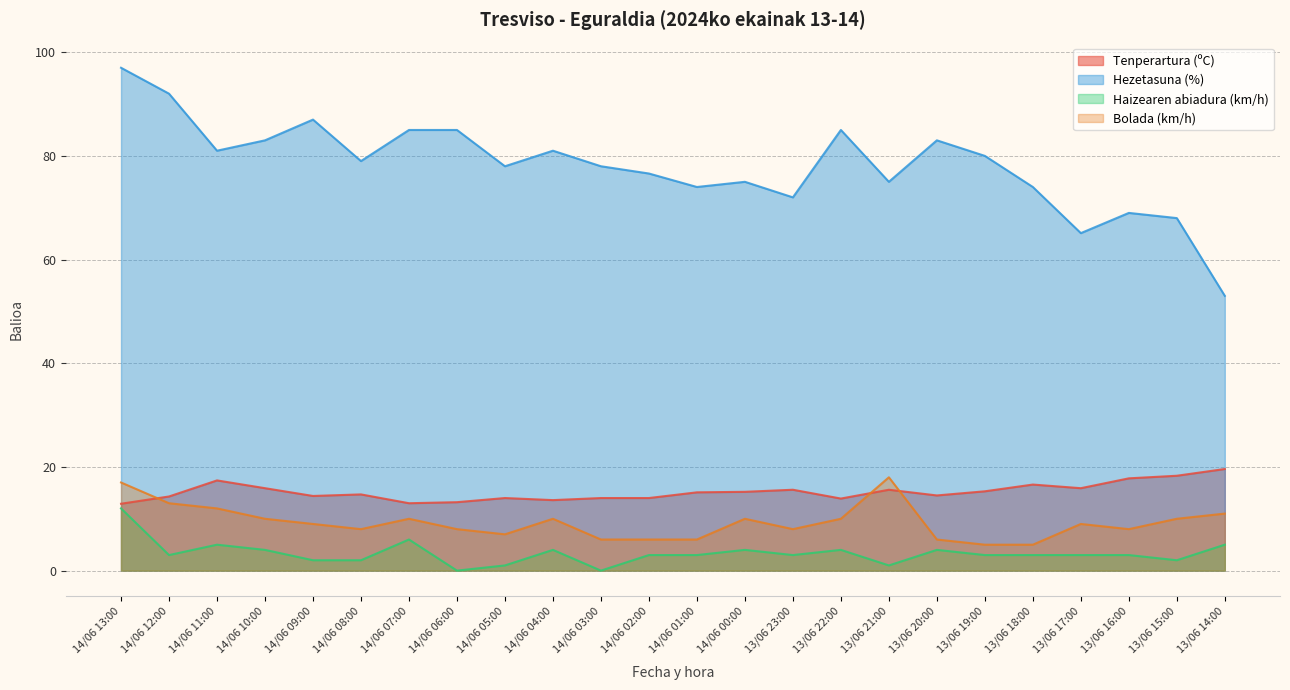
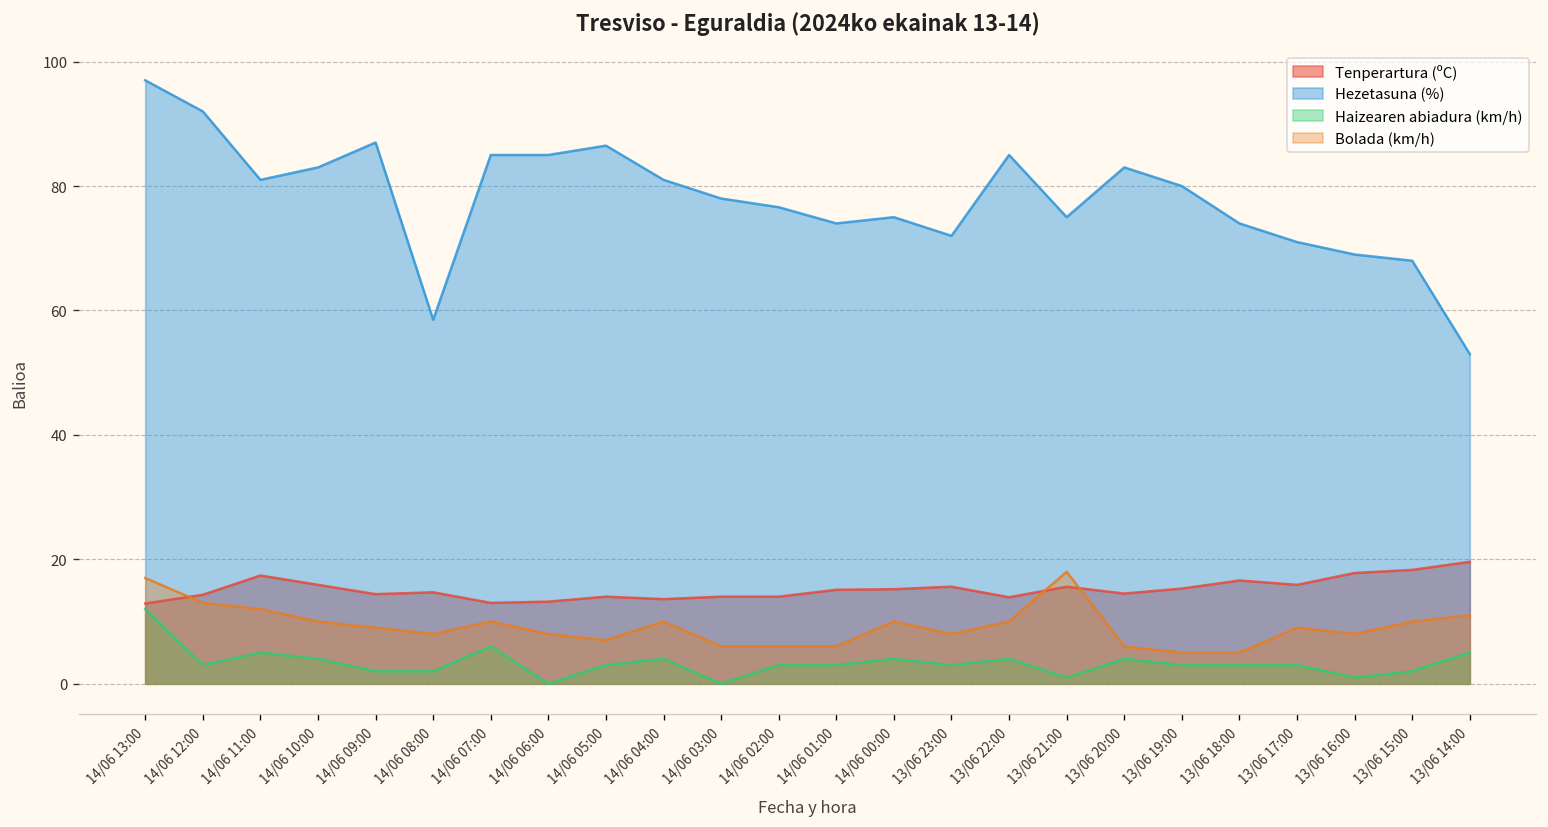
Hezetasuna (%), 14/06 08:00: 79 -> 59
Hezetasuna (%), 14/06 05:00: 78 -> 87
Haizearen abiadura (km/h), 14/06 05:00: 1 -> 3
Hezetasuna (%), 13/06 17:00: 65 -> 71
Haizearen abiadura (km/h), 13/06 16:00: 3 -> 1
